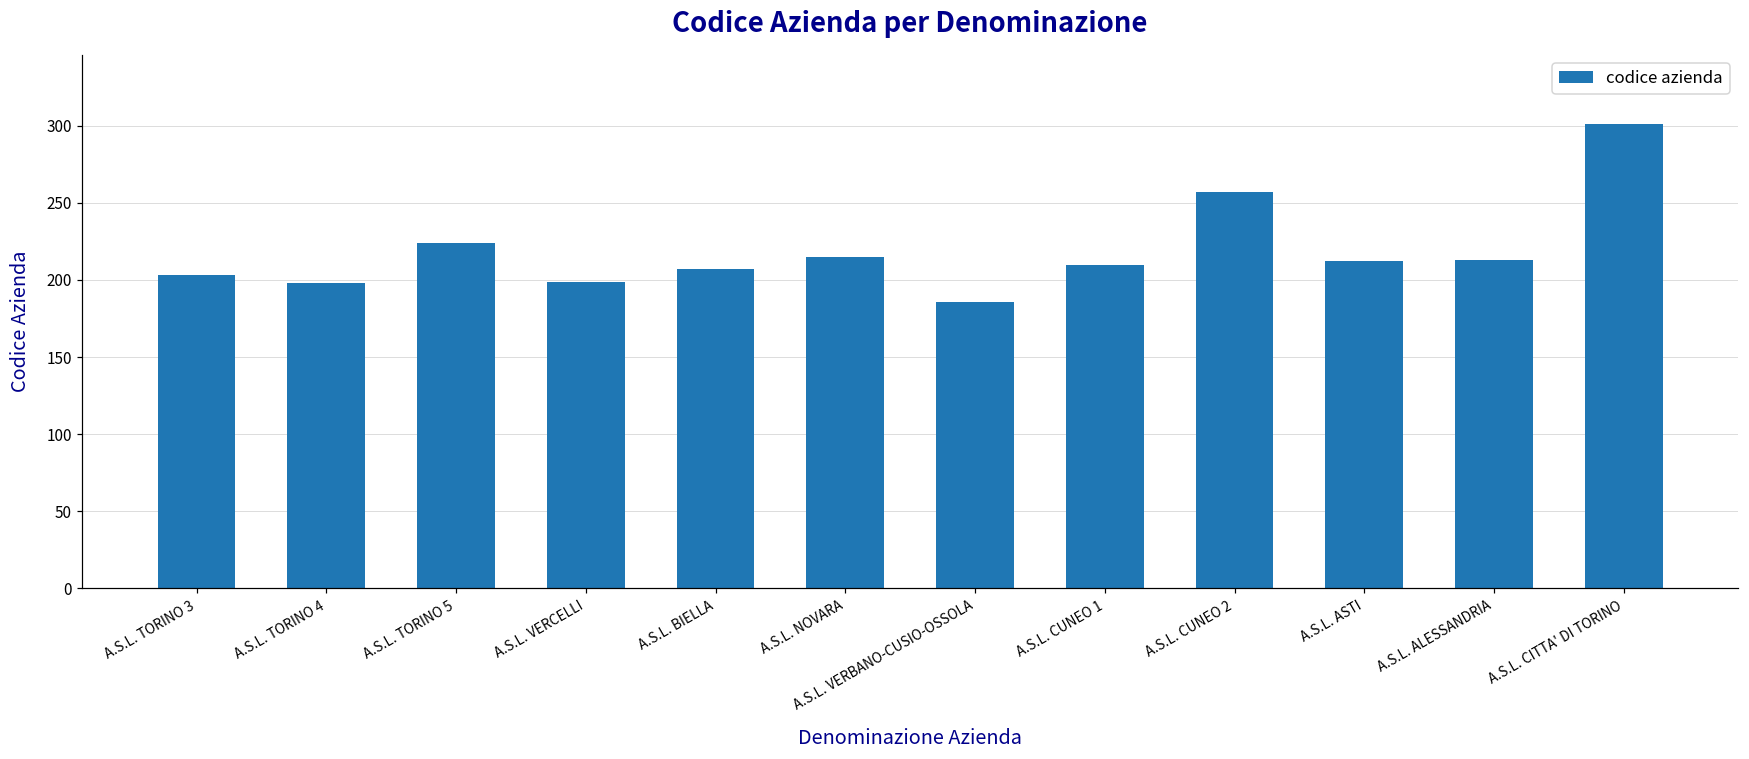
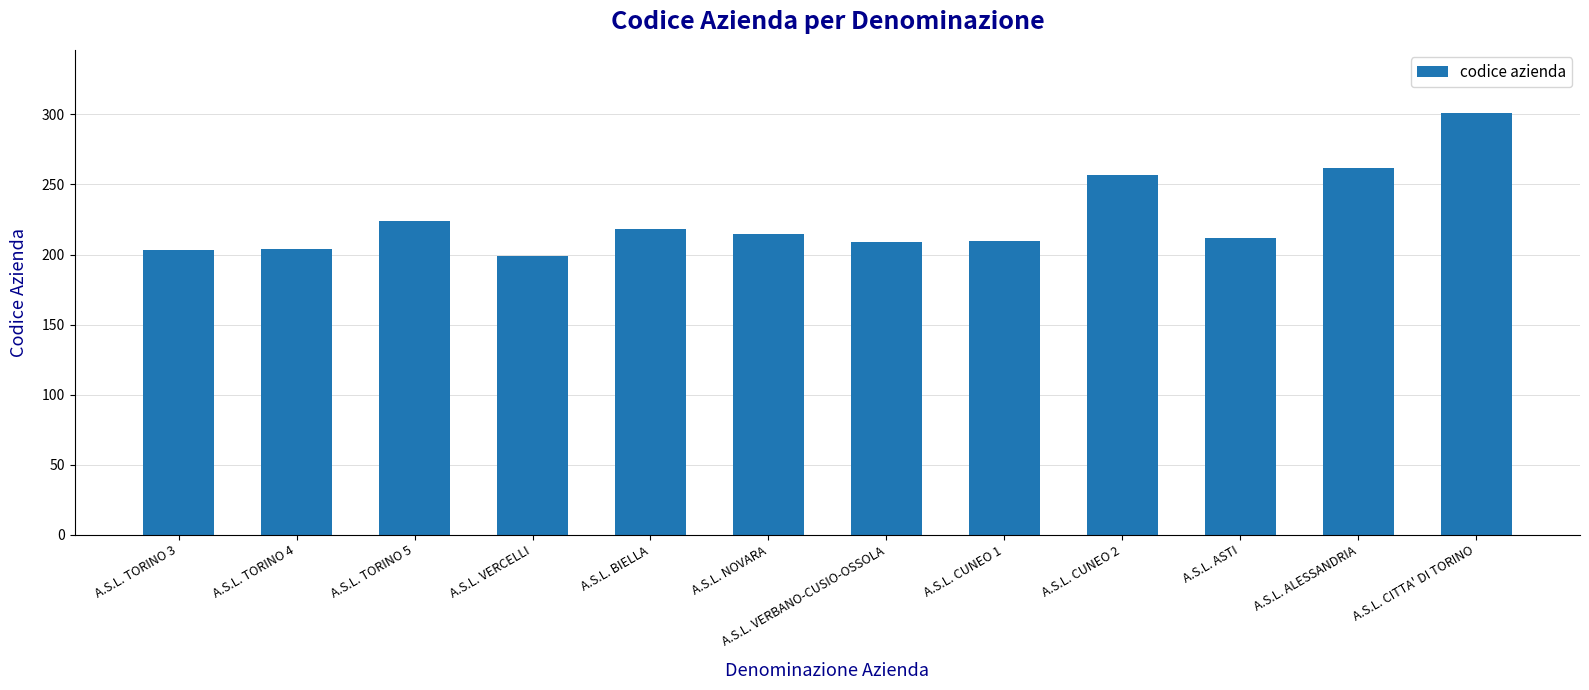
A.S.L. TORINO 4: 198 -> 204
A.S.L. BIELLA: 207 -> 218
A.S.L. VERBANO-CUSIO-OSSOLA: 186 -> 209
A.S.L. ALESSANDRIA: 213 -> 262
